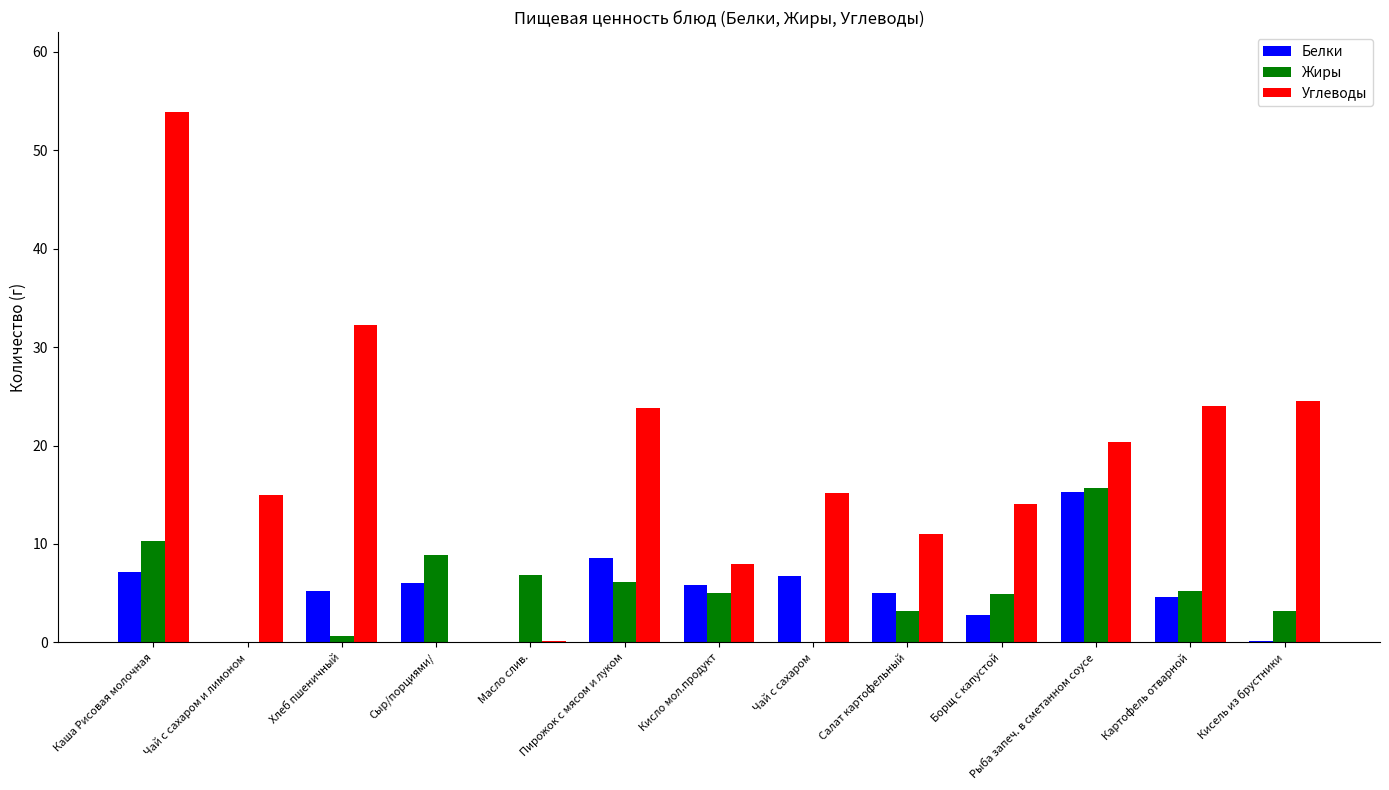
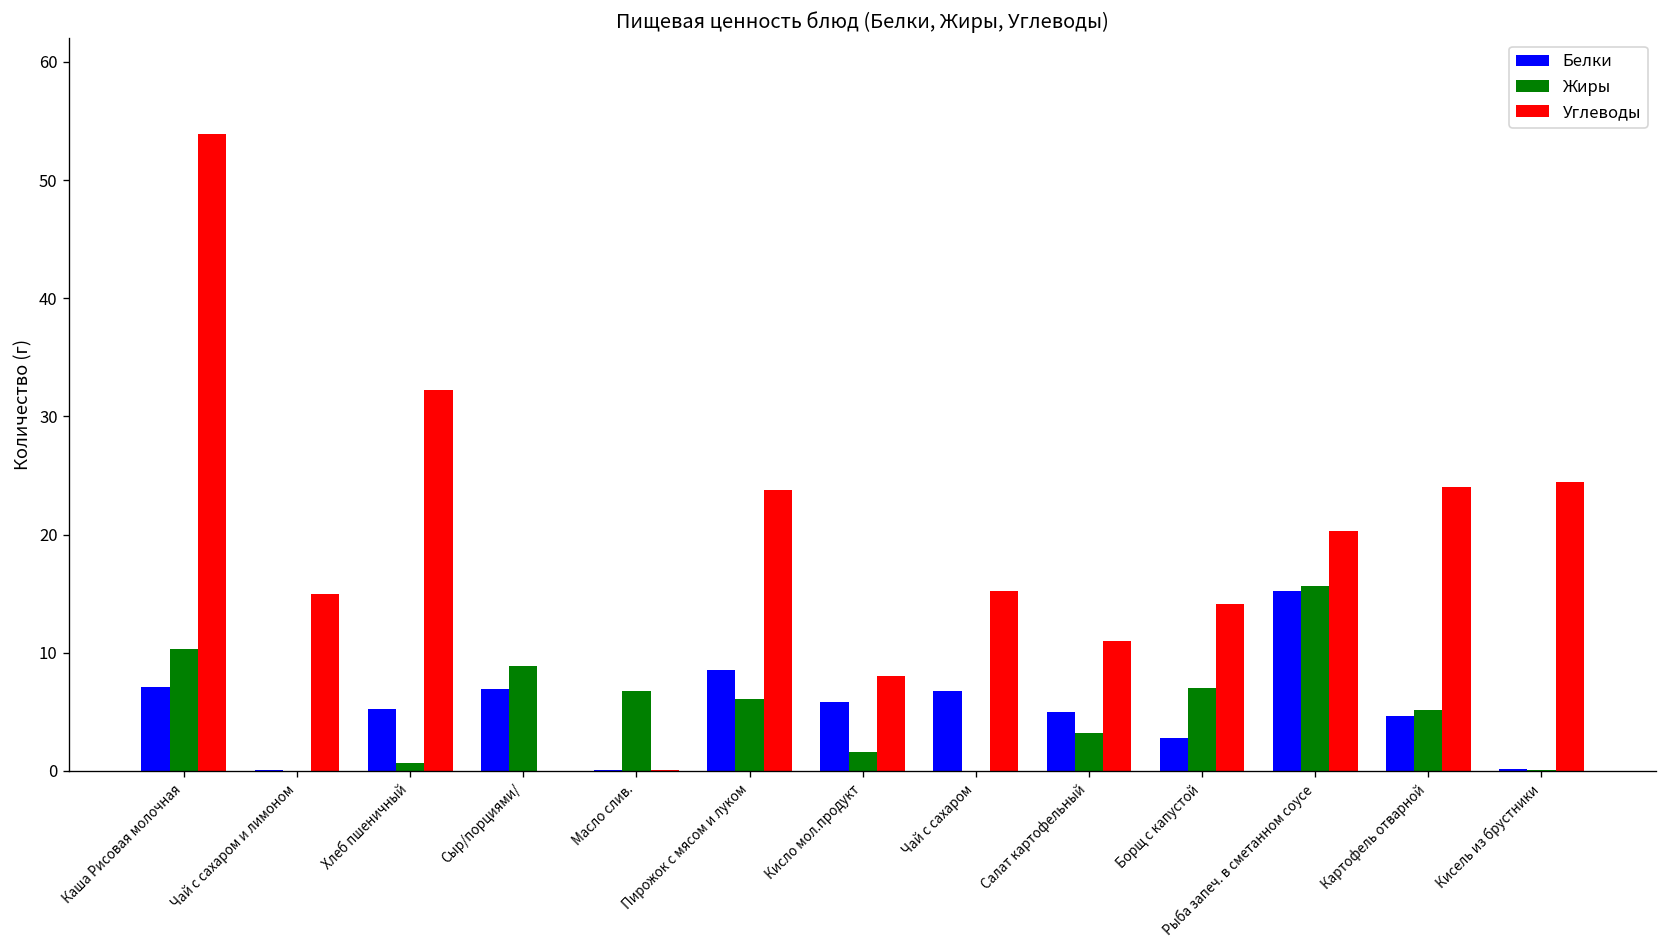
Белки, Сыр/порциями/: 6 -> 7
Жиры, Кисло мол.продукт: 5 -> 2
Жиры, Борщ с капустой: 5 -> 7
Жиры, Кисель из брустники: 3 -> 0
